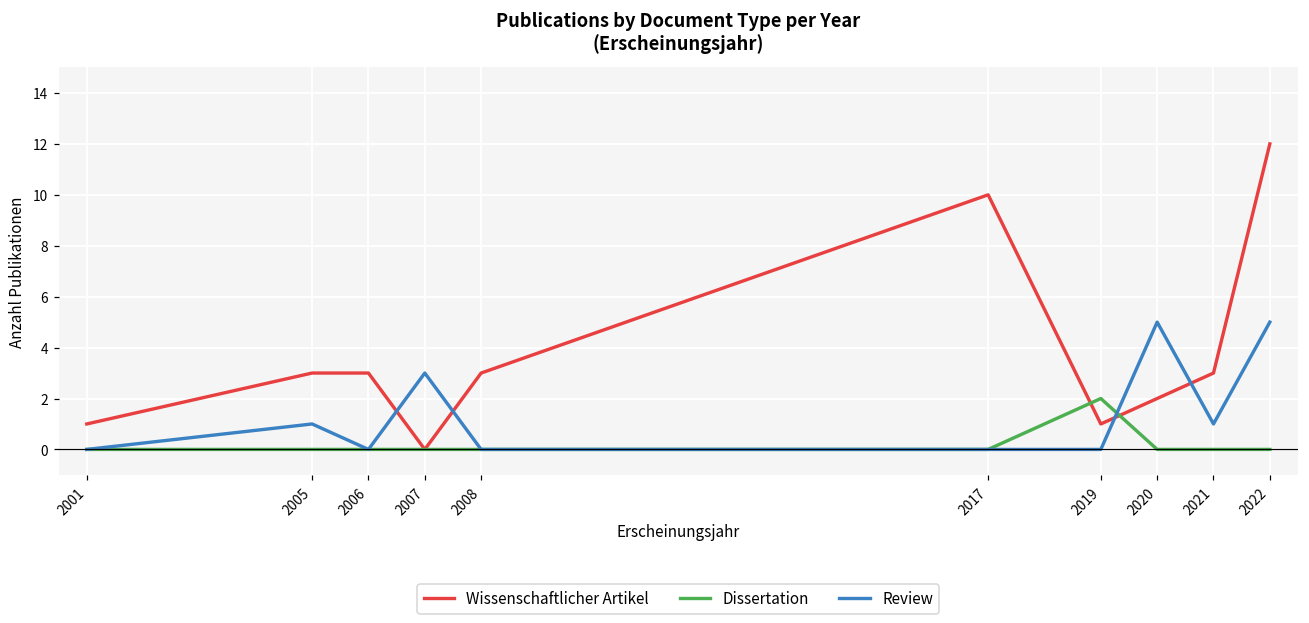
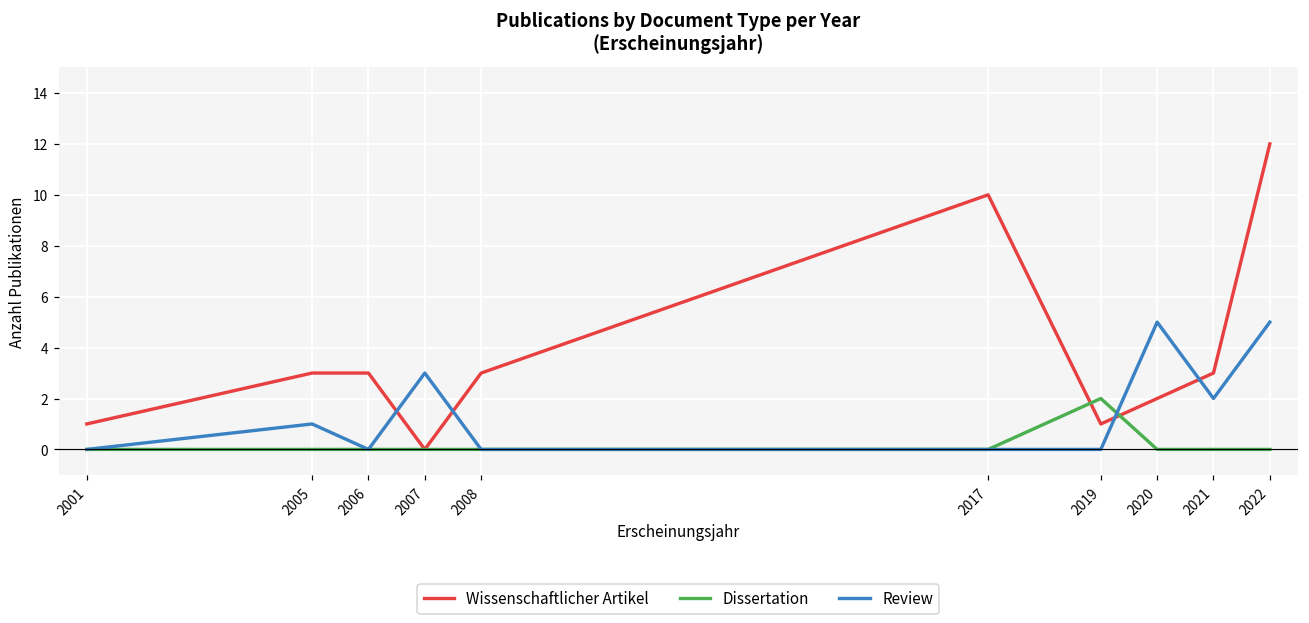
Review, 2021: 1 -> 2
